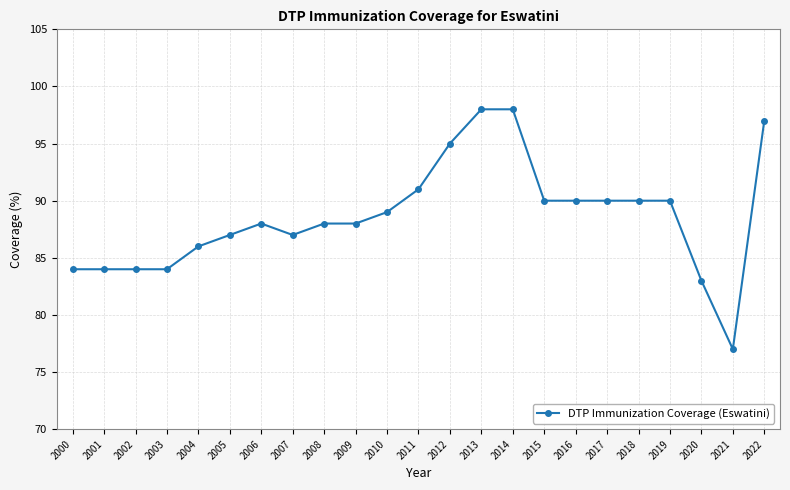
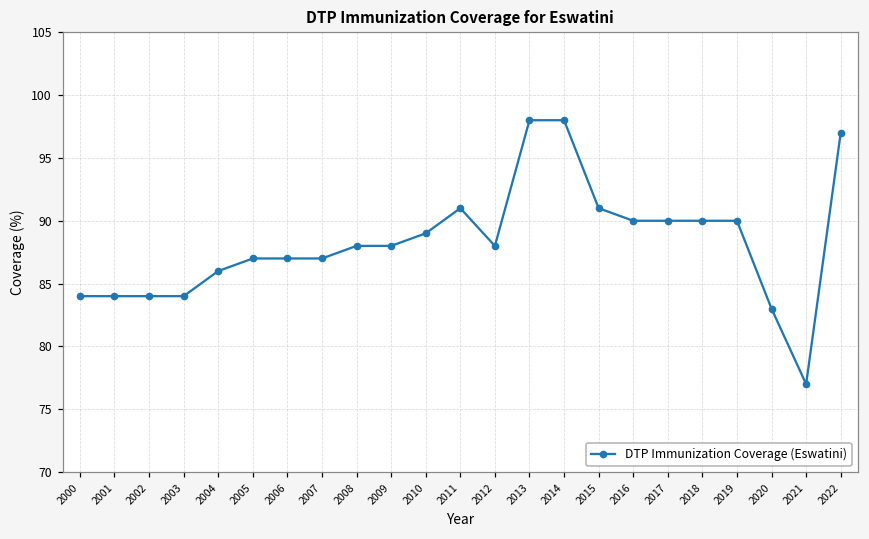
2006: 88 -> 87
2012: 95 -> 88
2015: 90 -> 91
